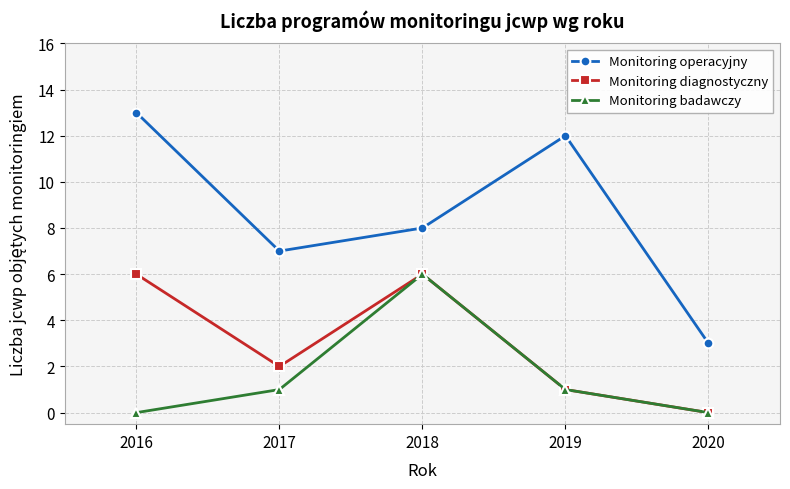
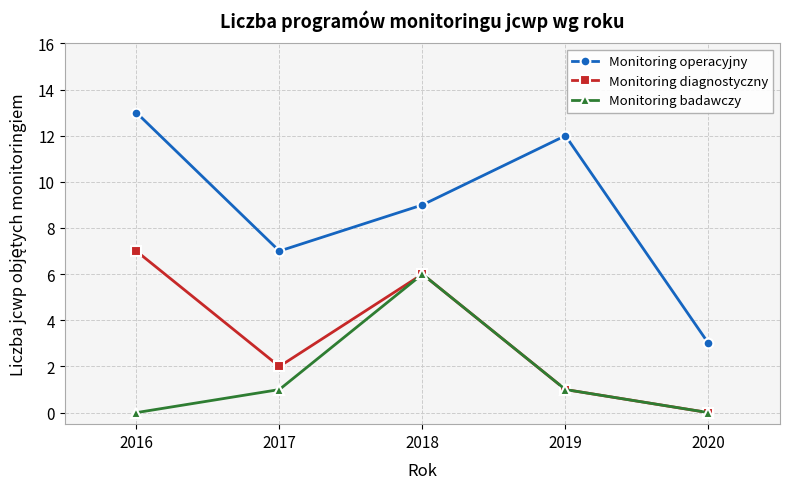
Monitoring diagnostyczny, 2016: 6 -> 7
Monitoring operacyjny, 2018: 8 -> 9
